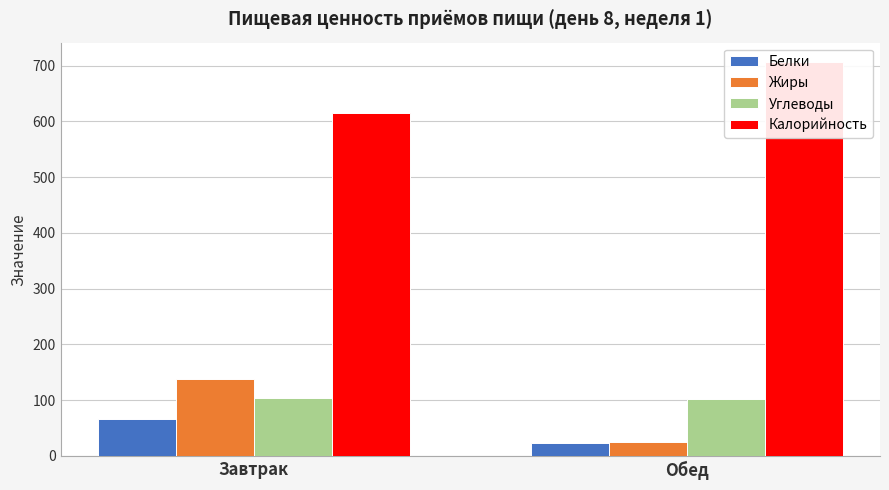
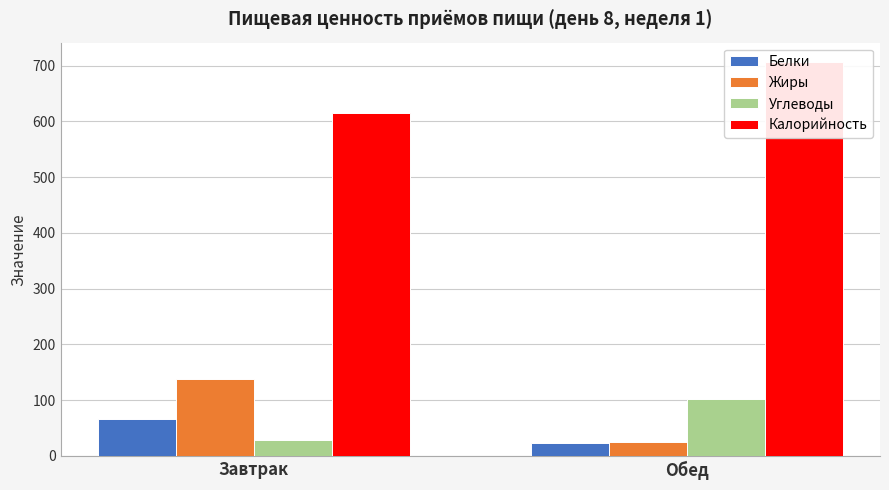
Углеводы, Завтрак: 100 -> 30
